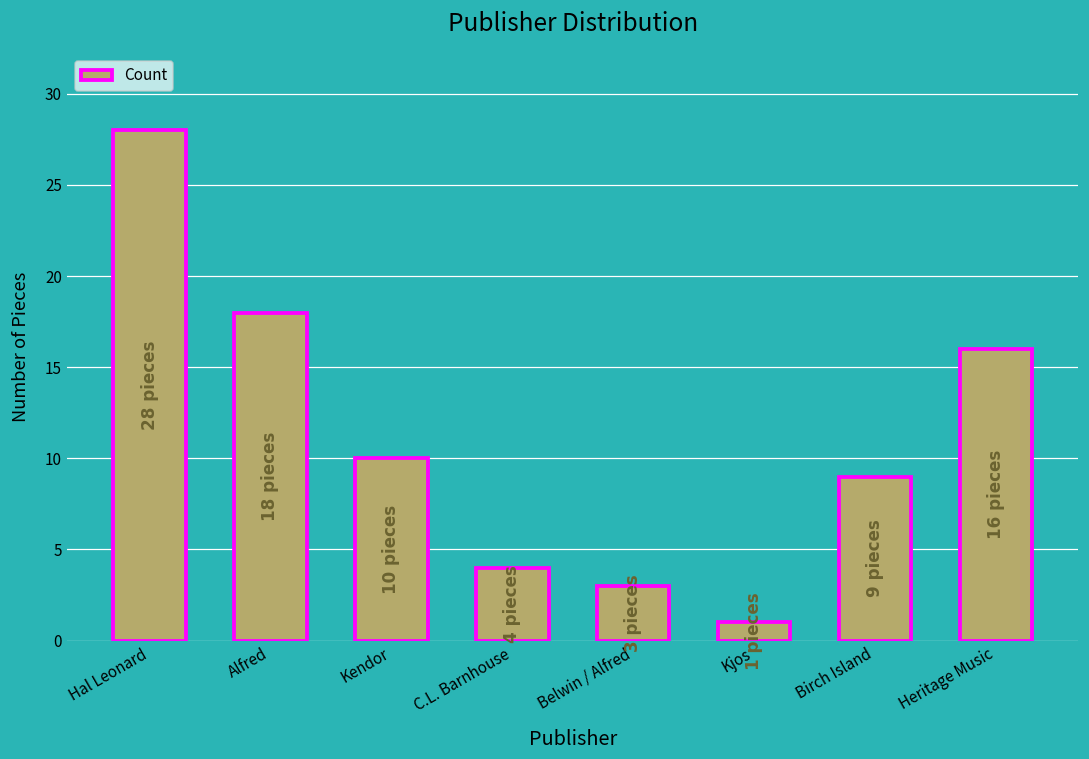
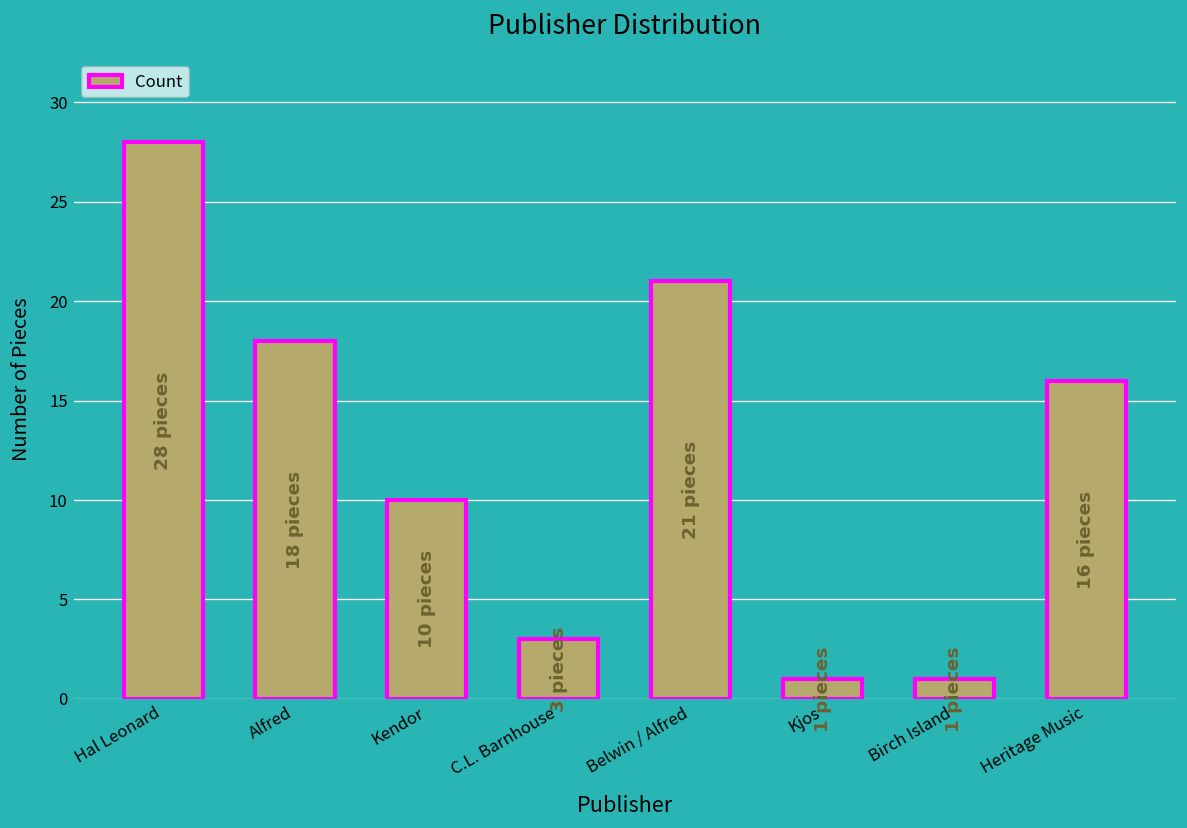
C.L. Barnhouse: 4 -> 3
Belwin / Alfred: 3 -> 21
Birch Island: 9 -> 1
